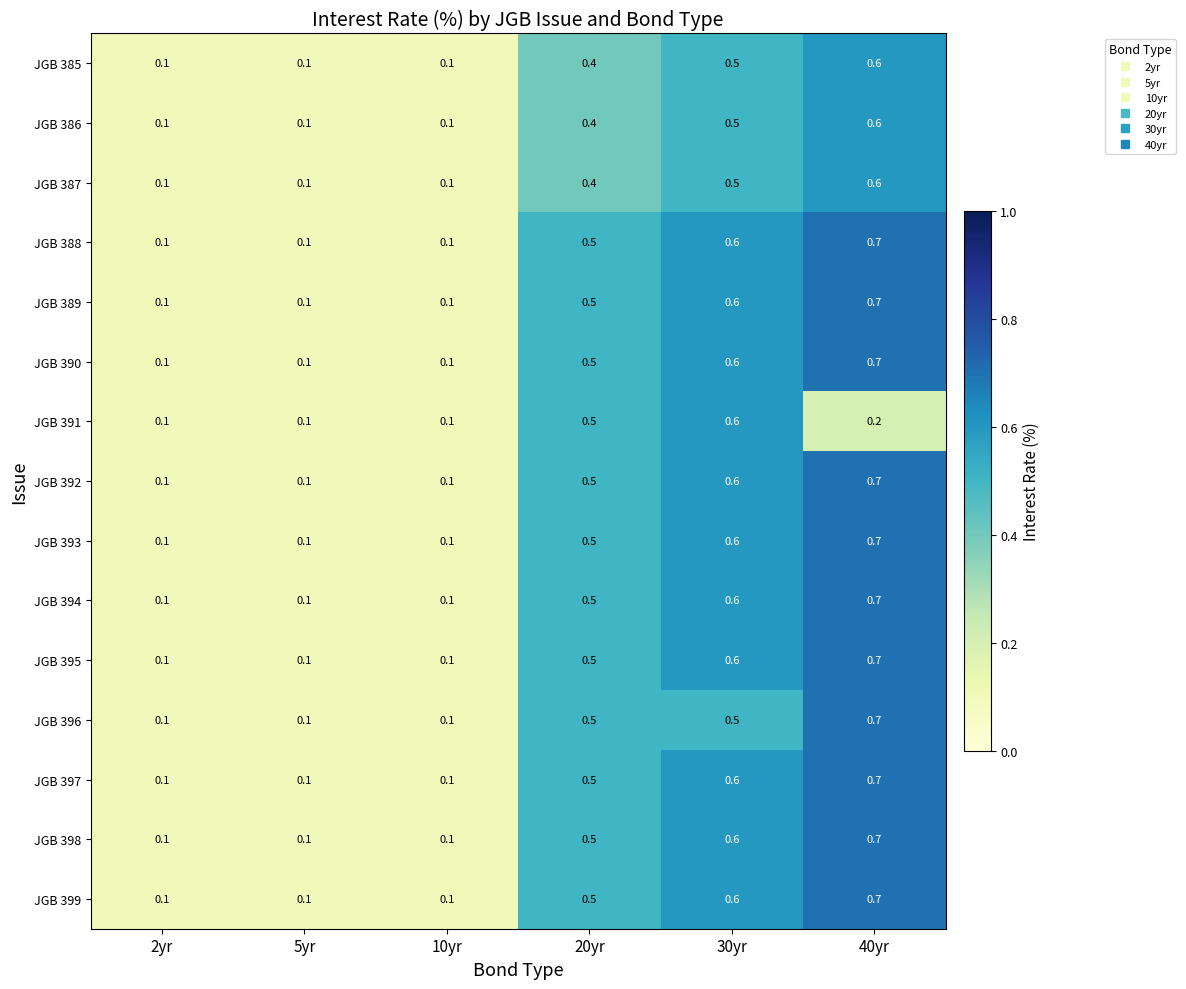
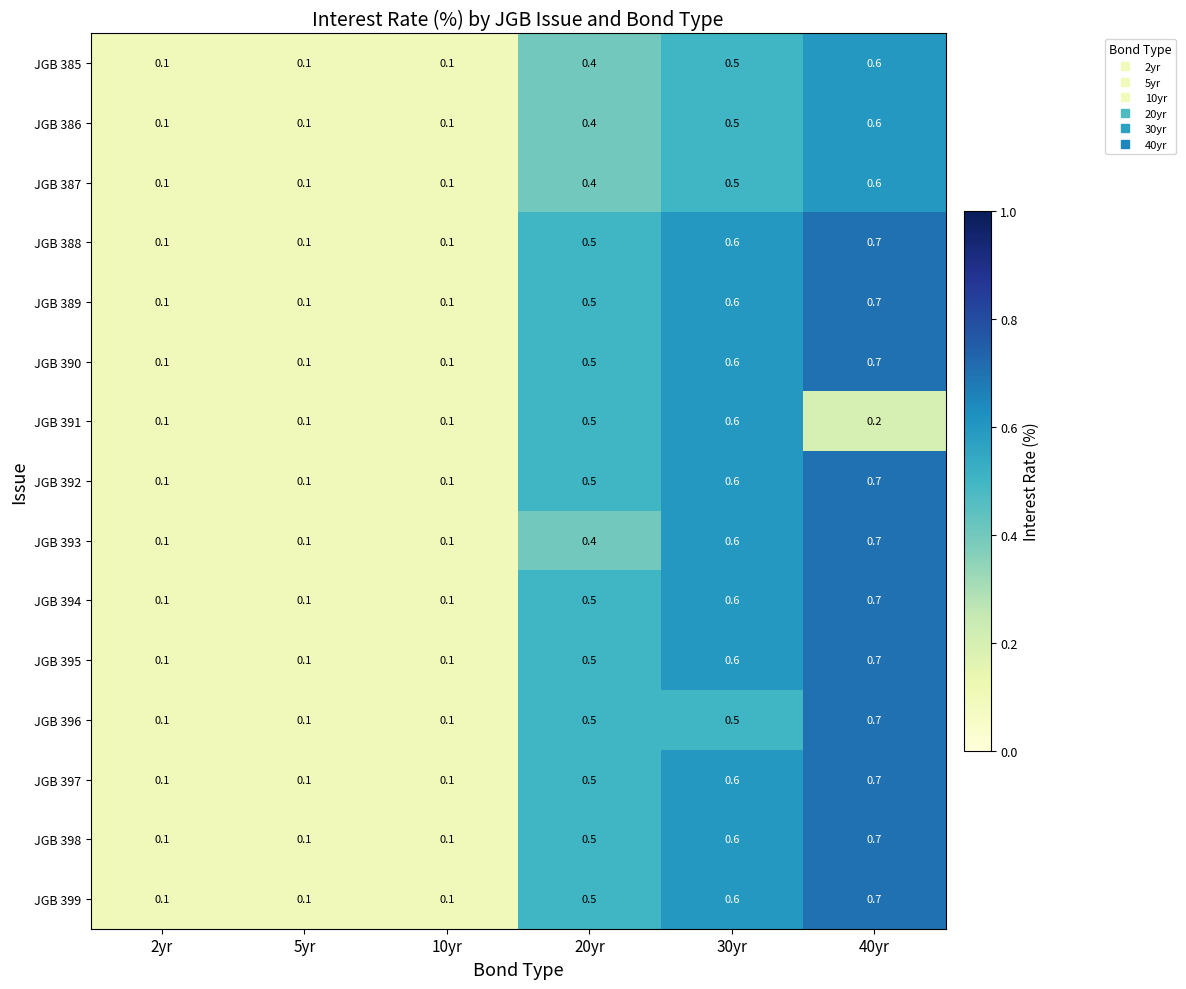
JGB 393, 20yr: 0.5 -> 0.4
